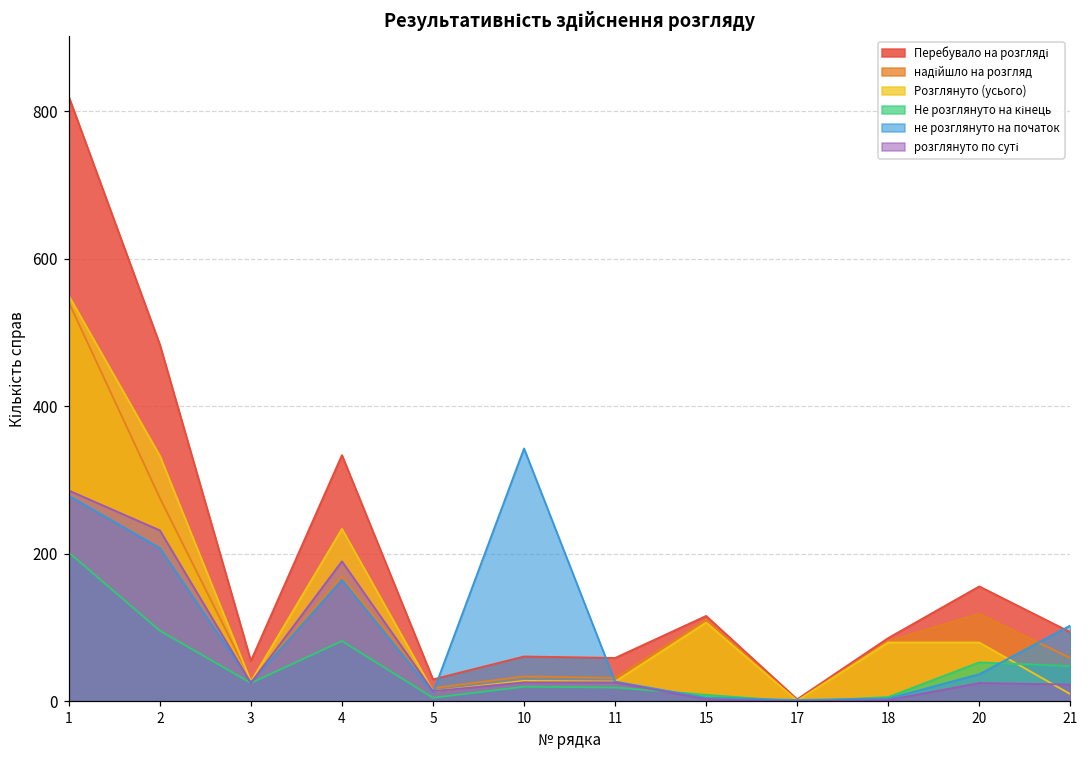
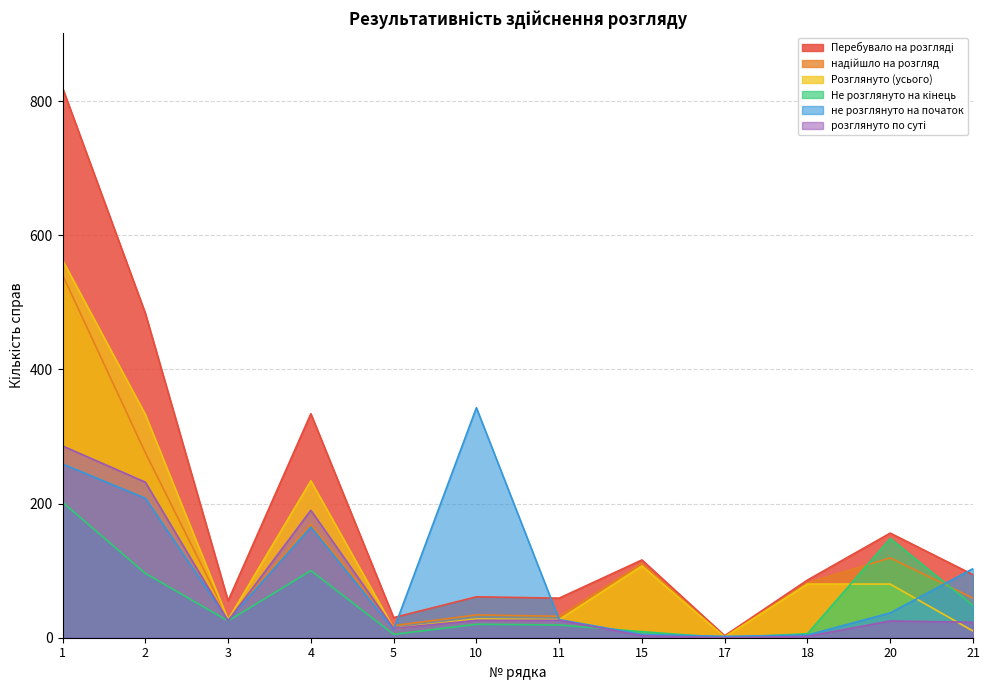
Розглянуто (усього), 1: 550 -> 560
не розглянуто на початок, 1: 280 -> 260
Не розглянуто на кінець, 4: 80 -> 100
Не розглянуто на кінець, 20: 50 -> 150
